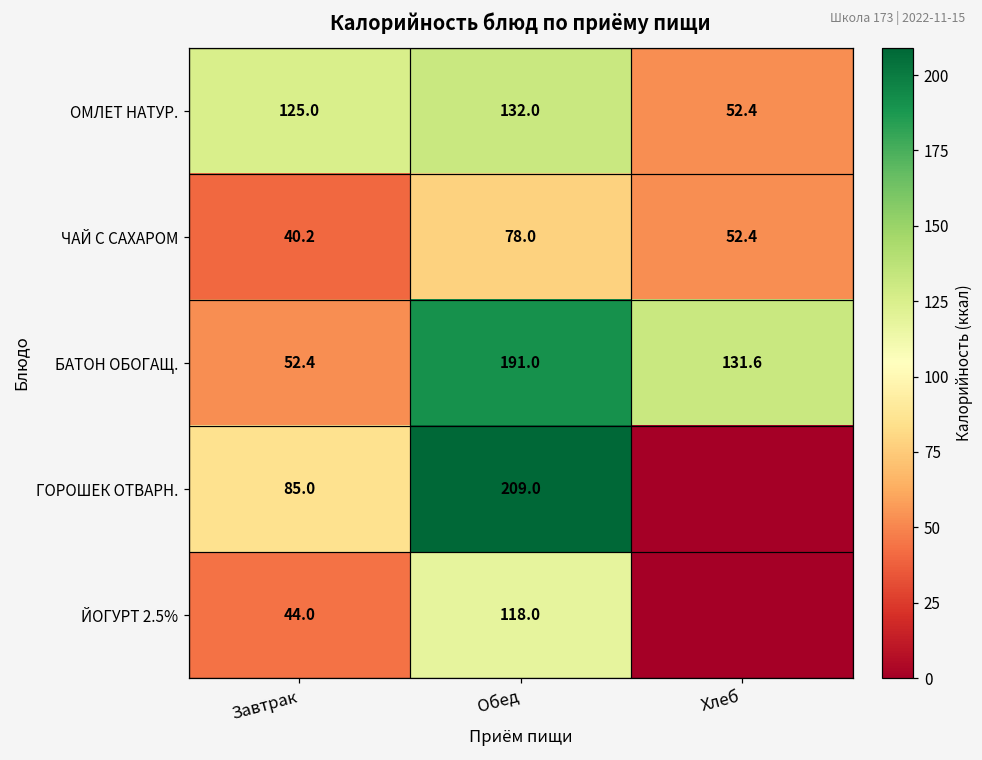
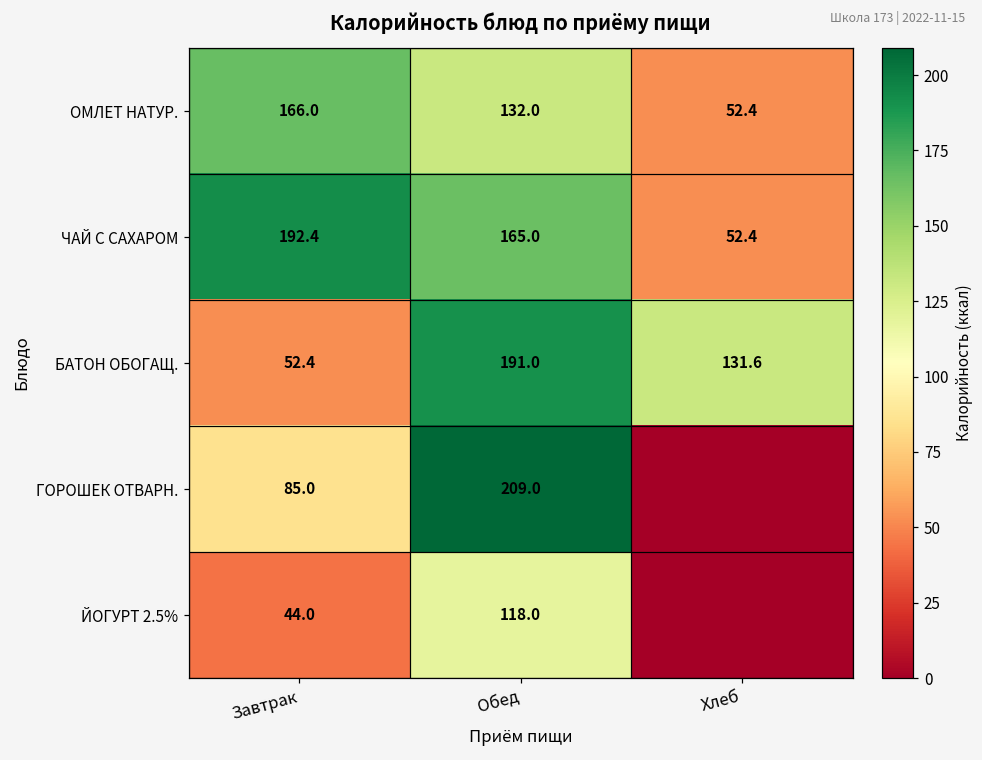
ОМЛЕТ НАТУР., Завтрак: 125.0 -> 166.0
ЧАЙ С САХАРОМ, Завтрак: 40.2 -> 192.4
ЧАЙ С САХАРОМ, Обед: 78.0 -> 165.0
